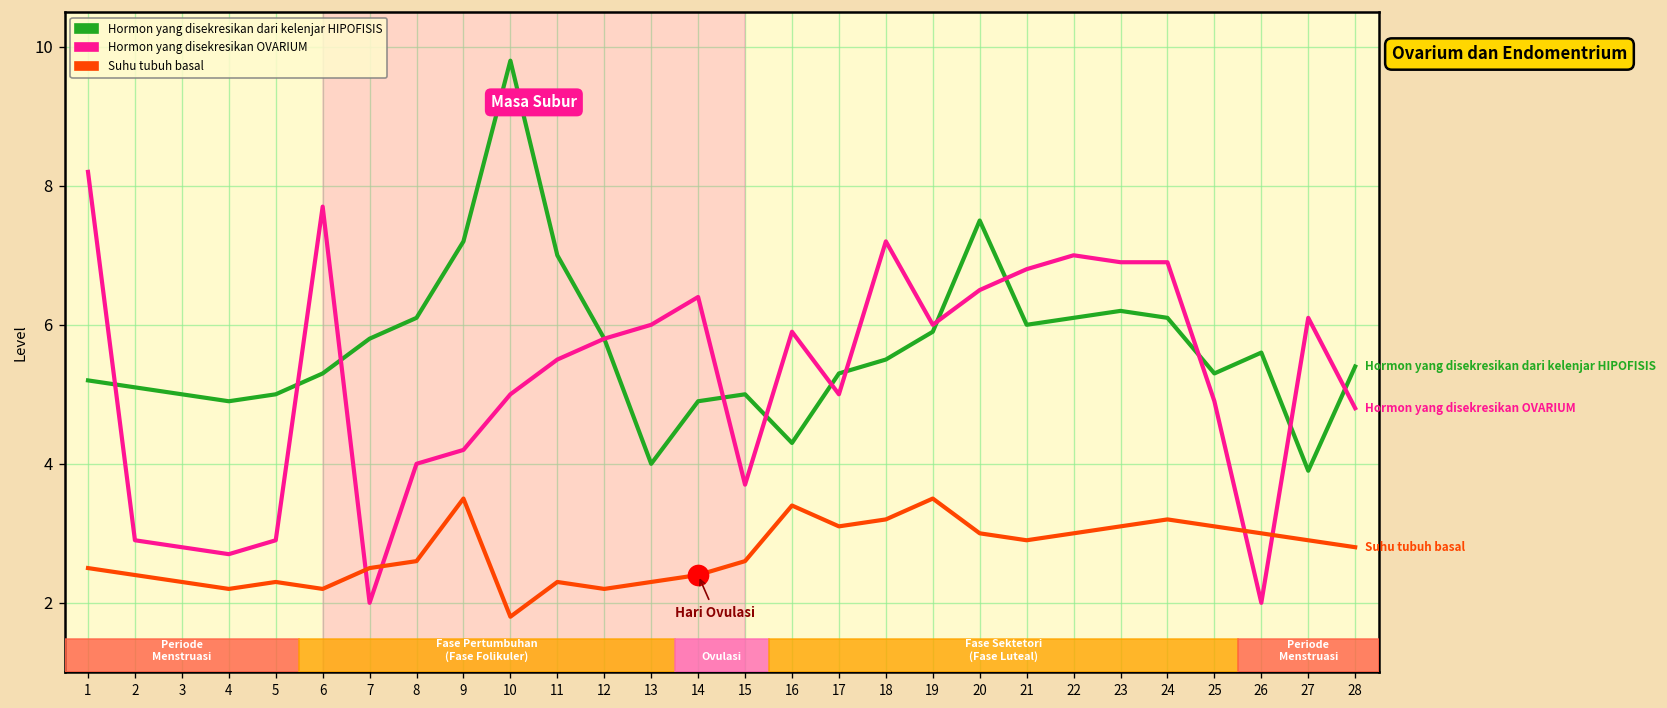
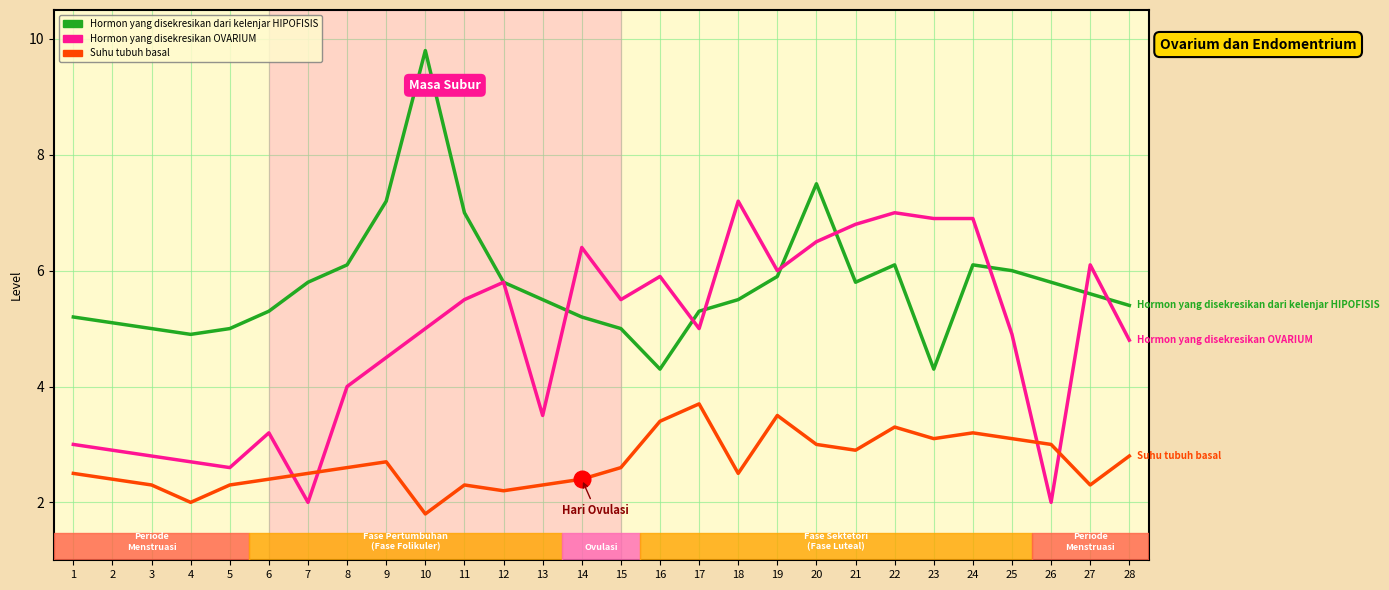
Hormon yang disekresikan OVARIUM, 1: 8.2 -> 3.0
Suhu tubuh basal, 4: 2.2 -> 2.0
Hormon yang disekresikan OVARIUM, 5: 2.9 -> 2.6
Hormon yang disekresikan OVARIUM, 6: 7.7 -> 3.2
Suhu tubuh basal, 6: 2.2 -> 2.4
Hormon yang disekresikan OVARIUM, 9: 4.2 -> 4.5
Suhu tubuh basal, 9: 3.5 -> 2.7
Hormon yang disekresikan dari kelenjar HIPOFISIS, 13: 4.0 -> 5.5
Hormon yang disekresikan OVARIUM, 13: 6.0 -> 3.5
Hormon yang disekresikan dari kelenjar HIPOFISIS, 14: 4.9 -> 5.2
Hormon yang disekresikan OVARIUM, 15: 3.7 -> 5.5
Suhu tubuh basal, 17: 3.1 -> 3.7
Suhu tubuh basal, 18: 3.2 -> 2.5
Hormon yang disekresikan dari kelenjar HIPOFISIS, 21: 6.0 -> 5.8
Suhu tubuh basal, 22: 3.0 -> 3.3
Hormon yang disekresikan dari kelenjar HIPOFISIS, 23: 6.2 -> 4.3
Hormon yang disekresikan dari kelenjar HIPOFISIS, 25: 5.3 -> 6.0
Hormon yang disekresikan dari kelenjar HIPOFISIS, 26: 5.6 -> 5.8
Hormon yang disekresikan dari kelenjar HIPOFISIS, 27: 3.9 -> 5.6
Suhu tubuh basal, 27: 2.9 -> 2.3
